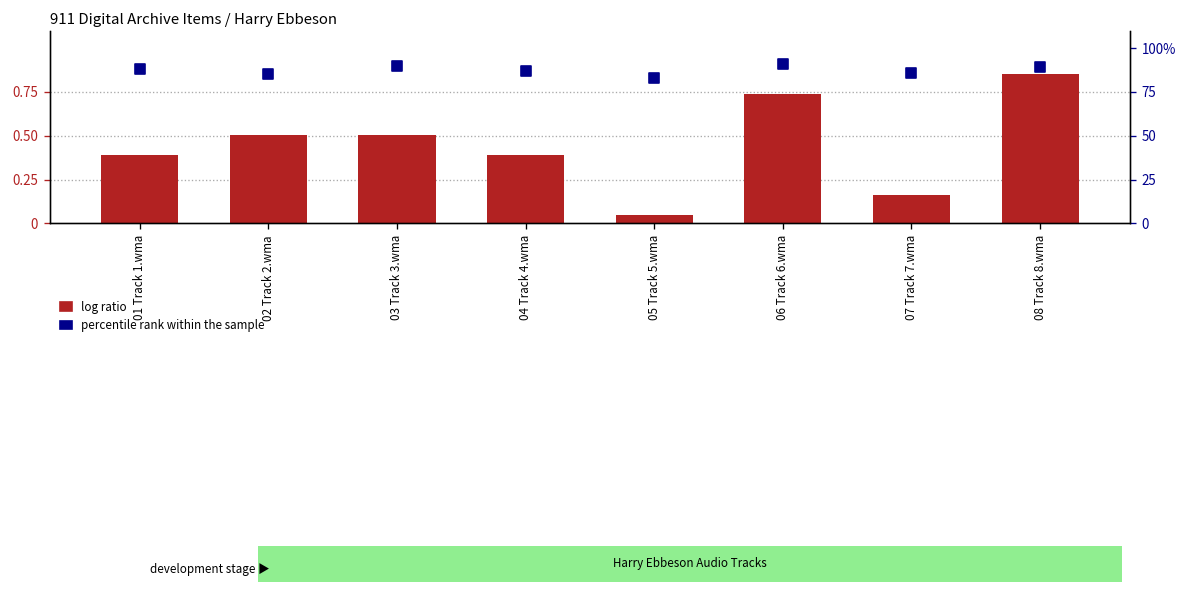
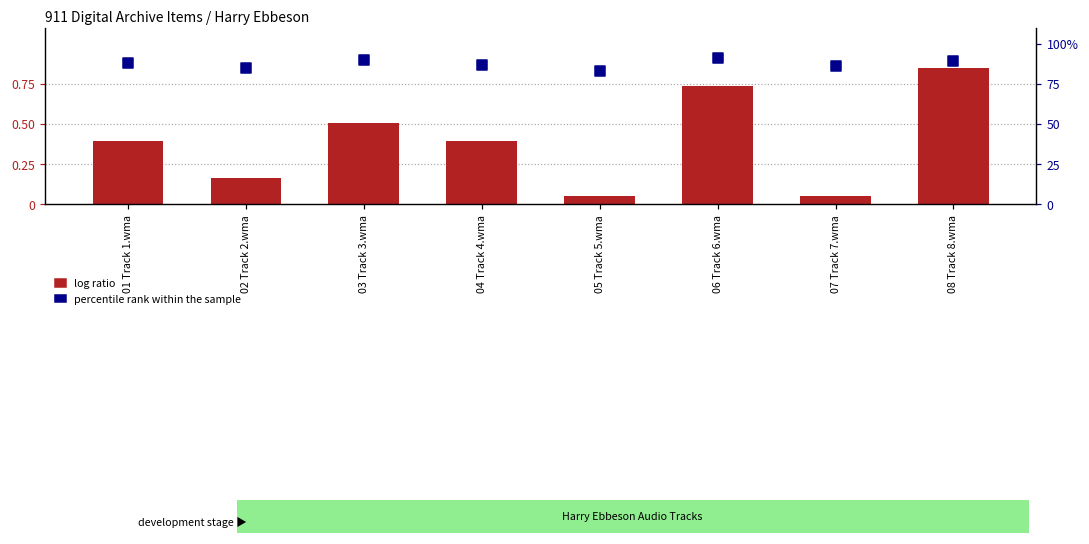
log ratio, 02 Track 2.wma: 0.51 -> 0.16
log ratio, 07 Track 7.wma: 0.16 -> 0.05
